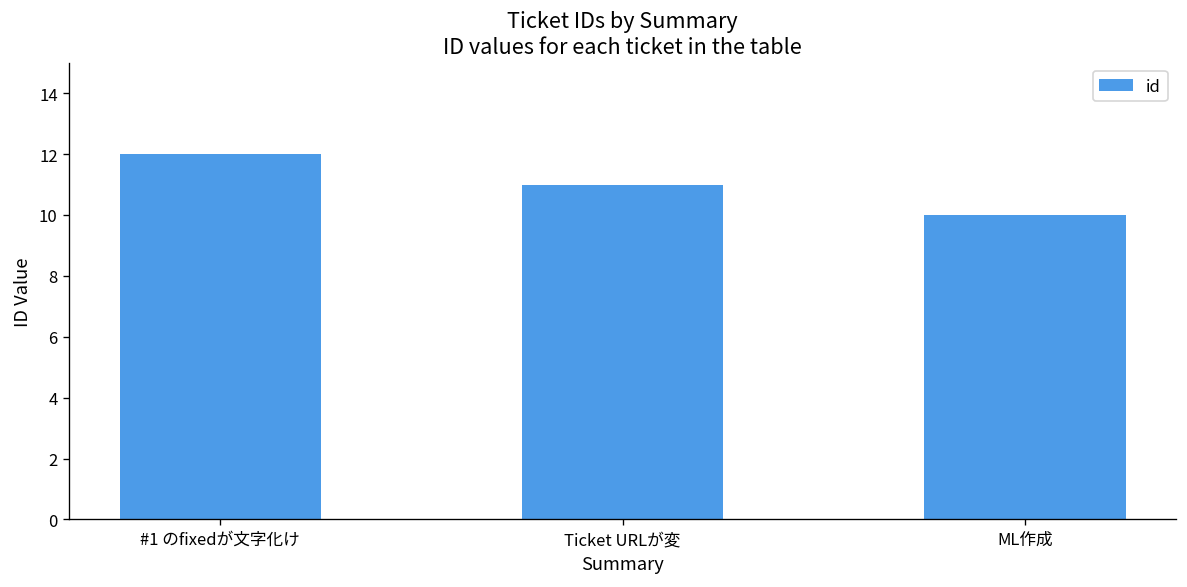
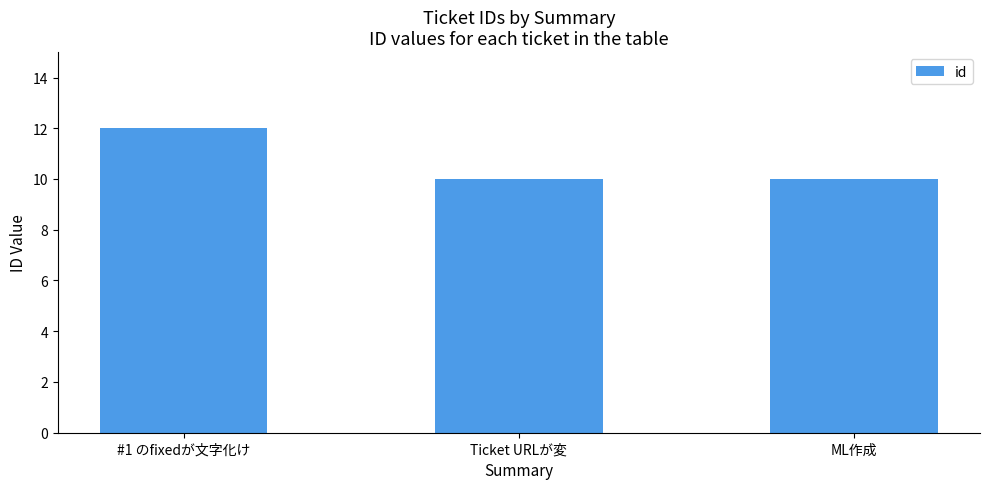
Ticket URLが変: 11 -> 10
